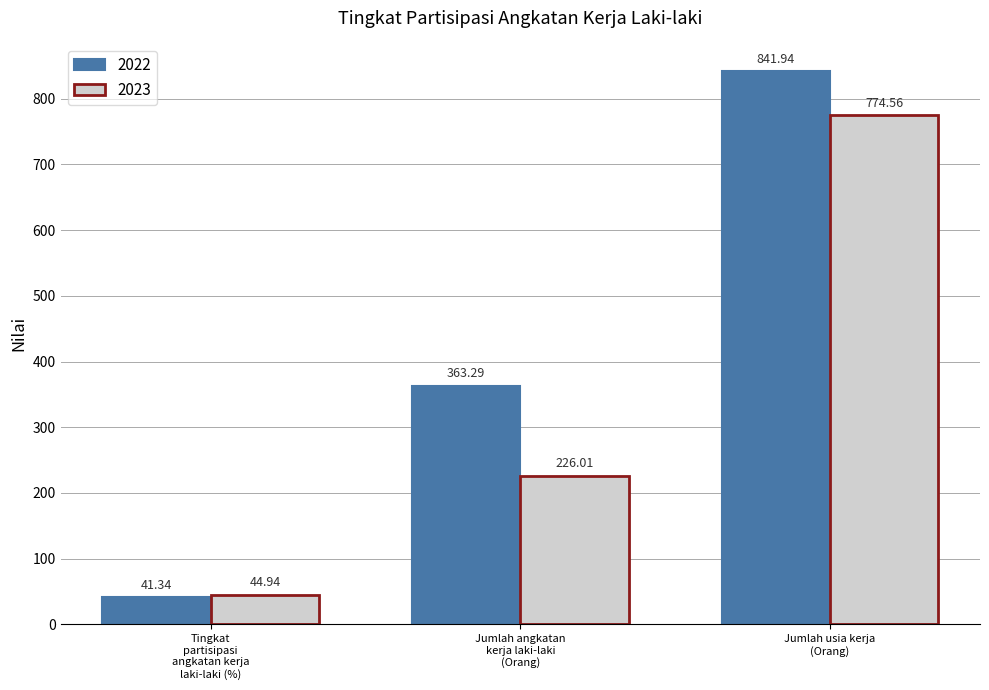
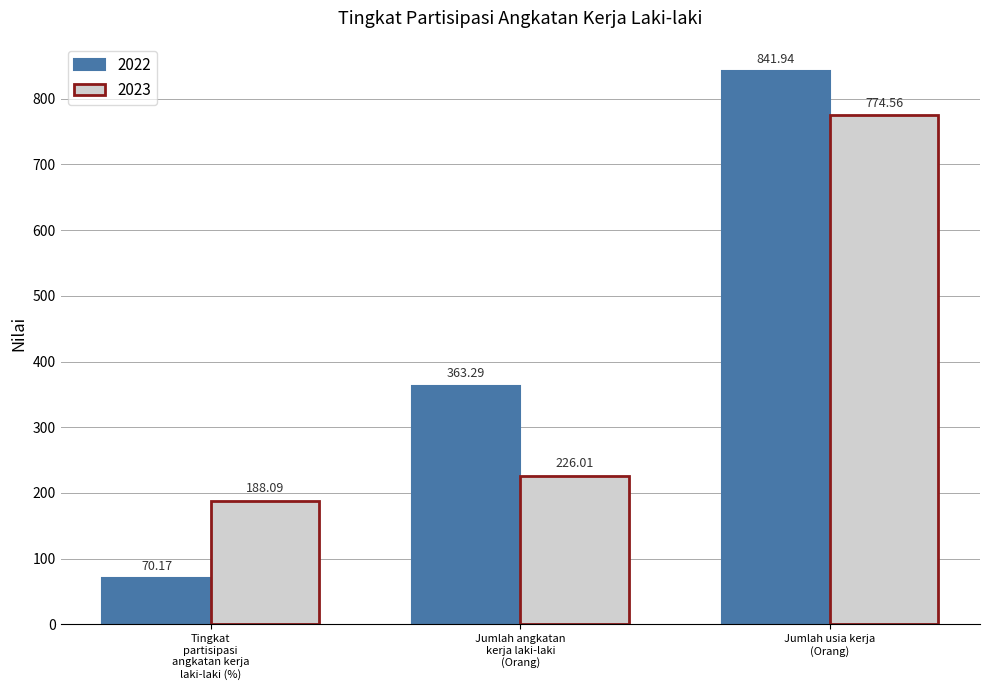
2022, Tingkat partisipasi angkatan kerja laki-laki (%): 41.34 -> 70.17
2023, Tingkat partisipasi angkatan kerja laki-laki (%): 44.94 -> 188.09
